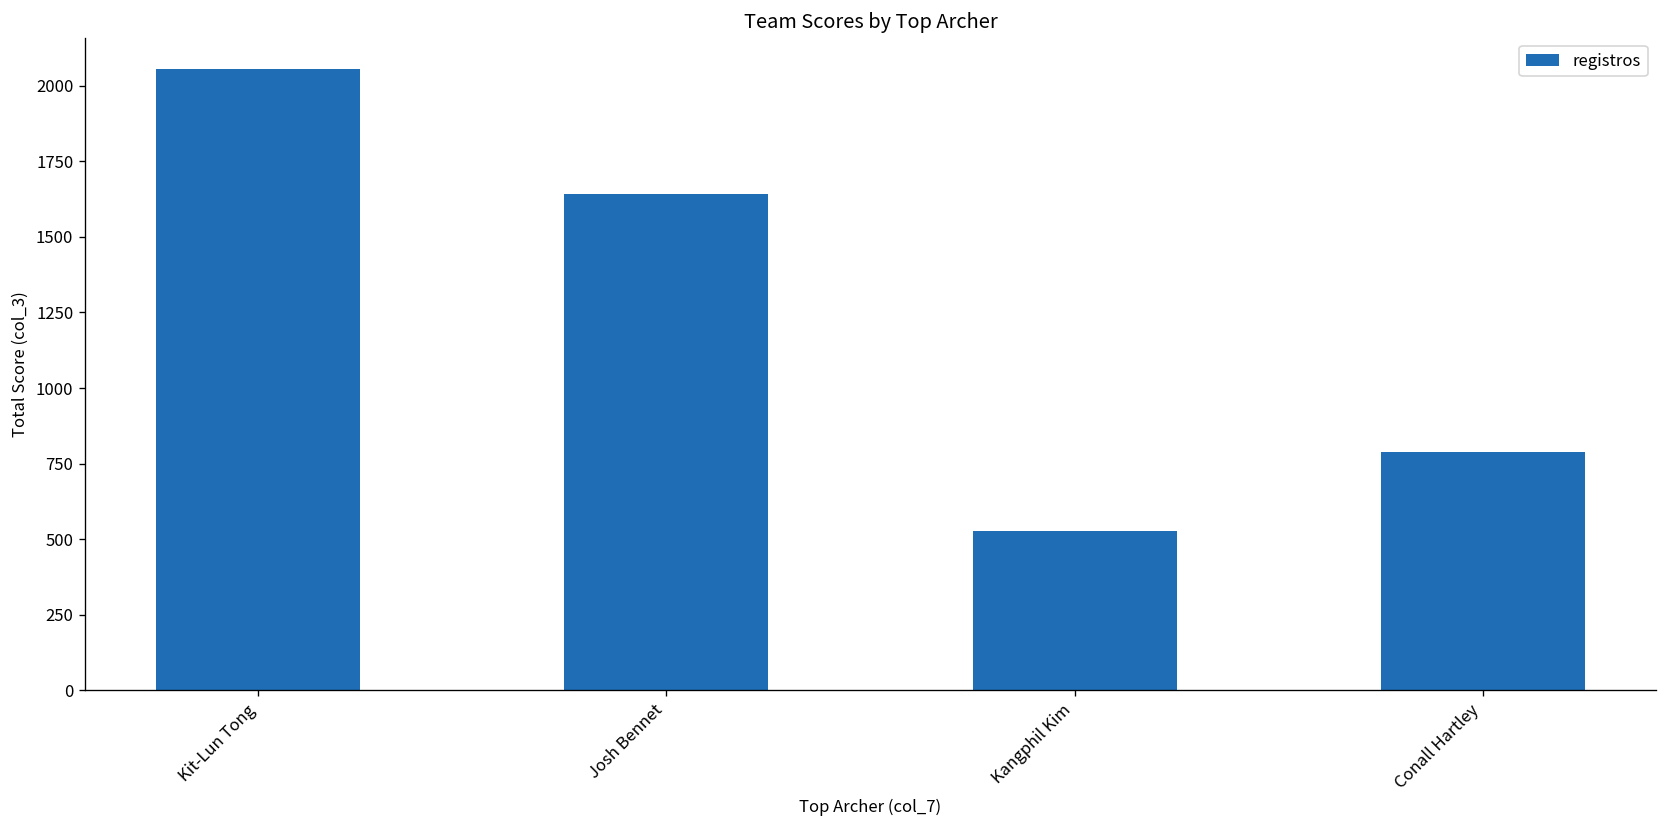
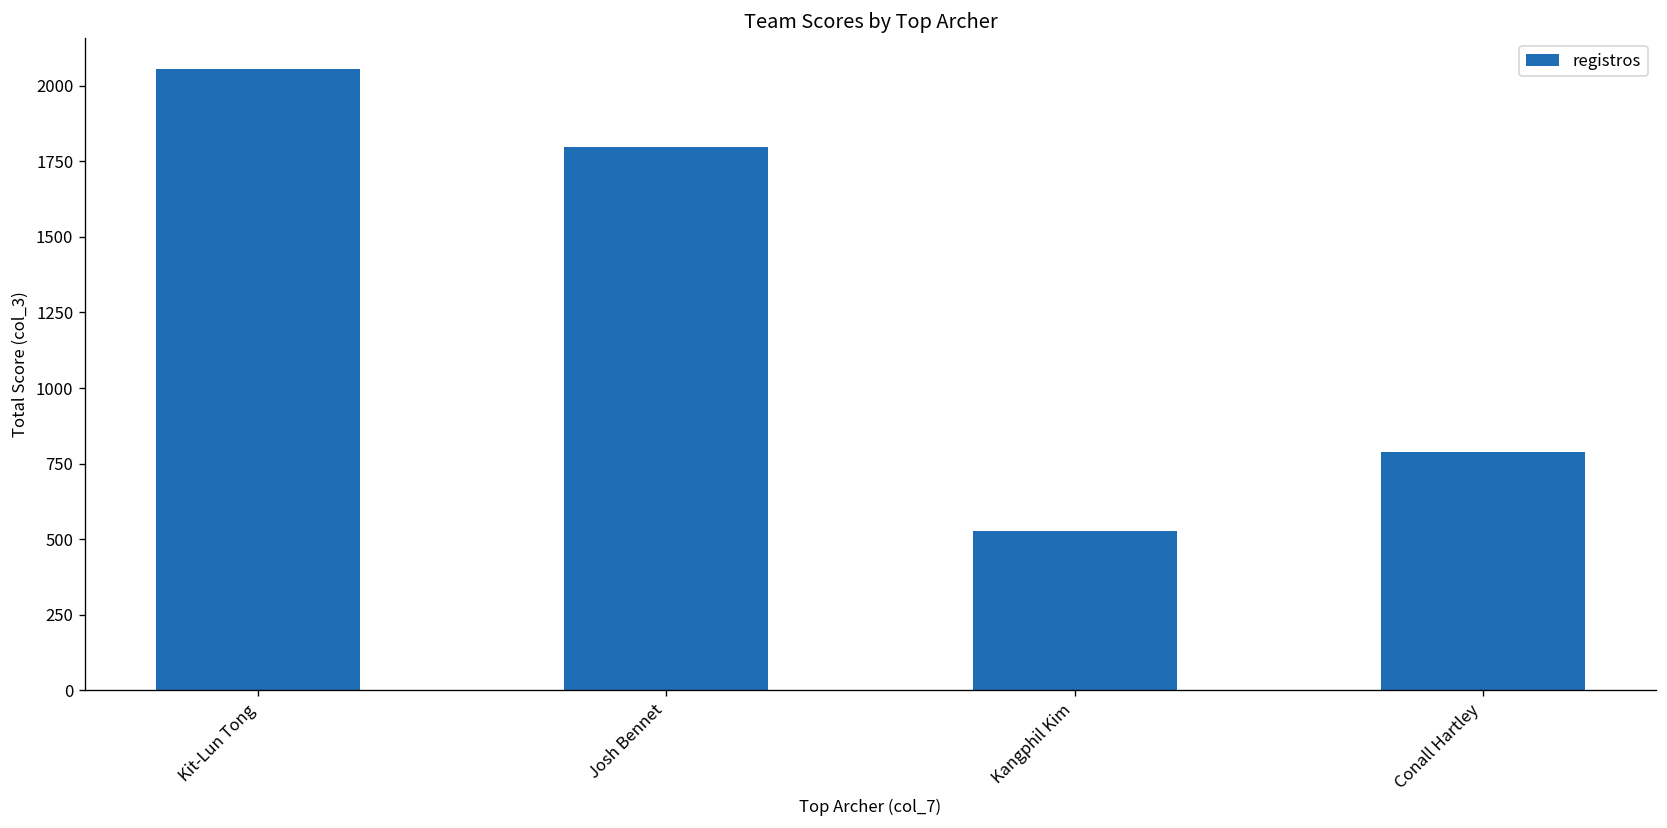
Josh Bennet: 1640 -> 1800
